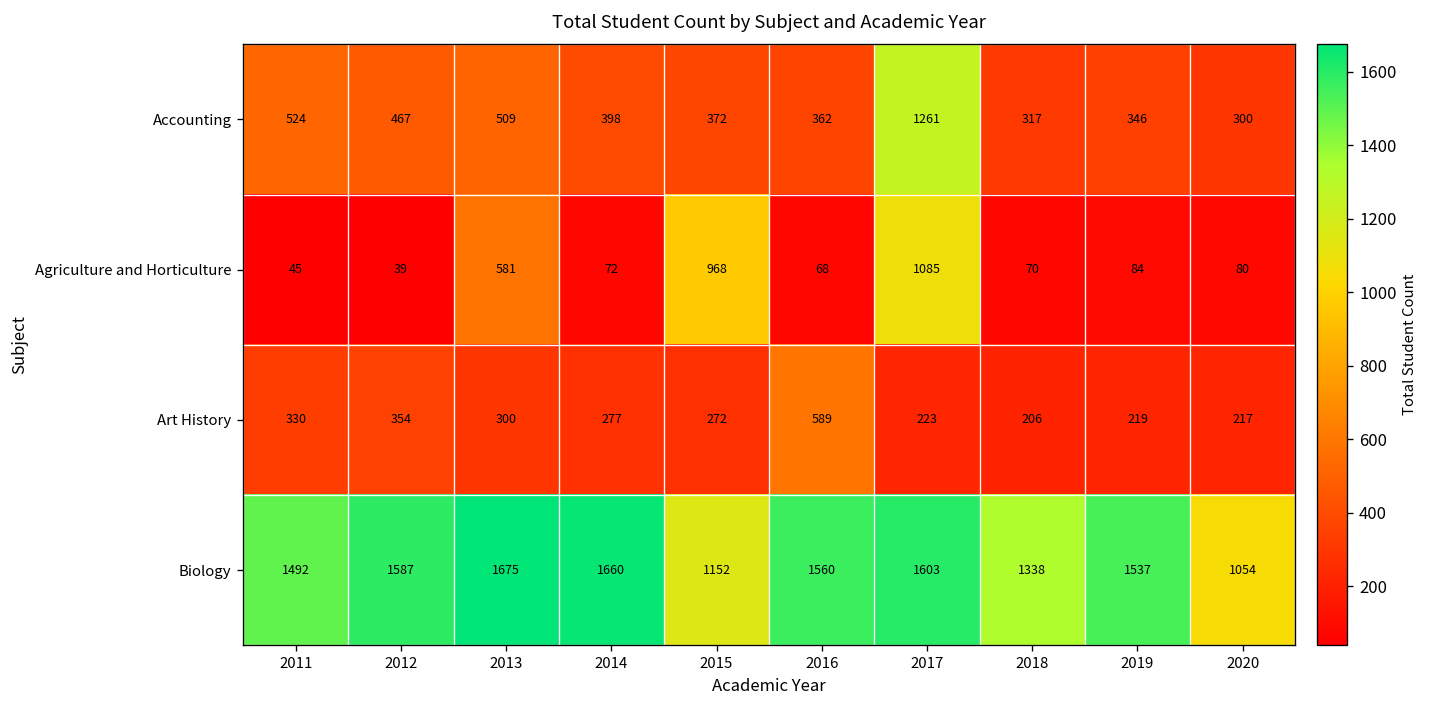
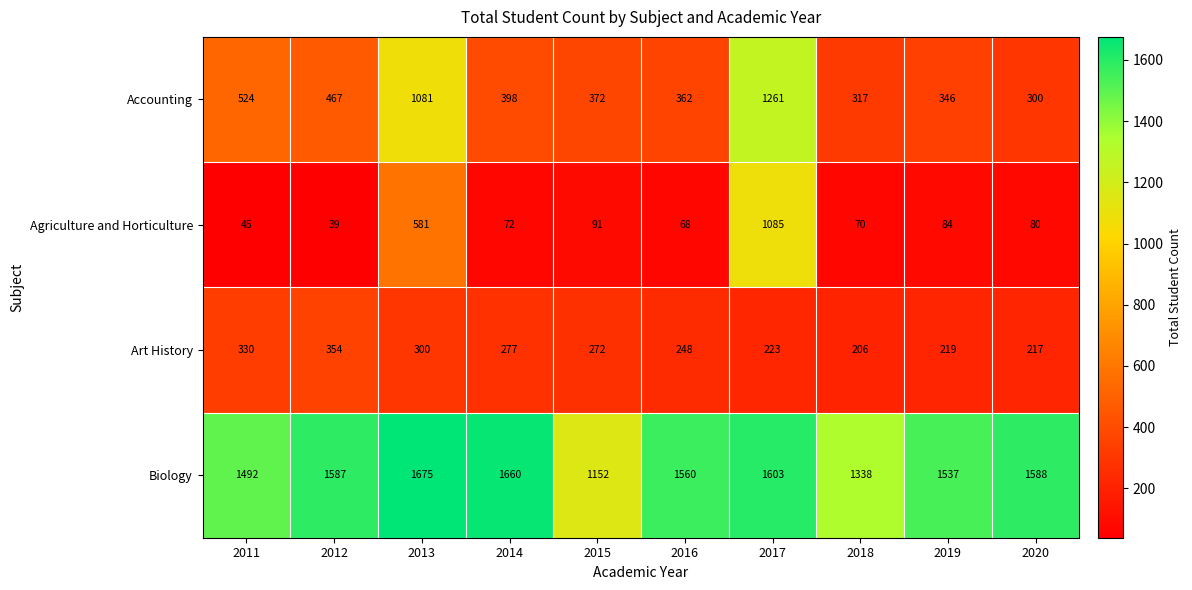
Accounting, 2013: 509 -> 1081
Agriculture and Horticulture, 2015: 968 -> 91
Art History, 2016: 589 -> 248
Biology, 2020: 1054 -> 1588
